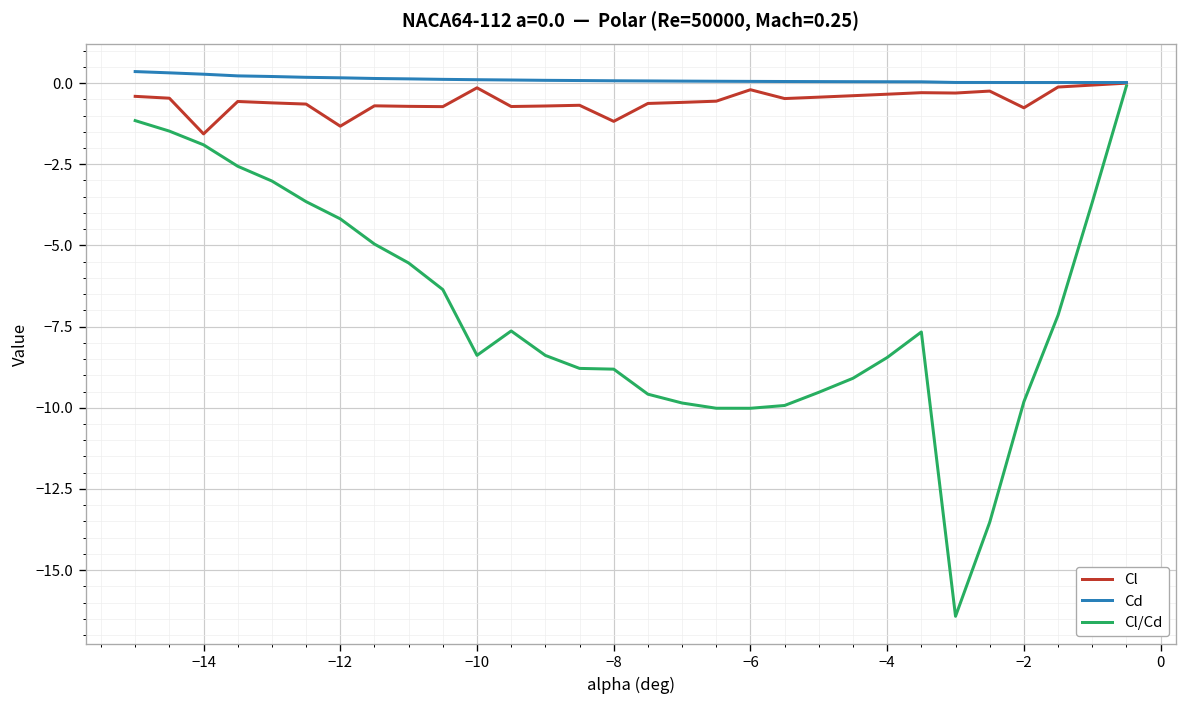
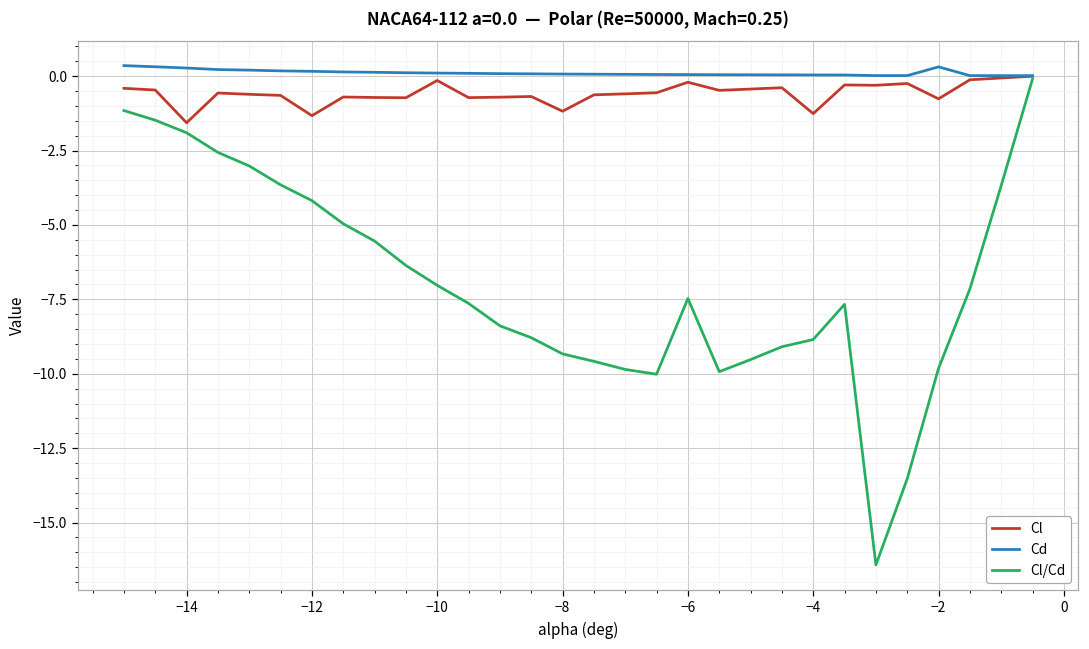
Cl/Cd, −10: -8.4 -> -7.0
Cl/Cd, −8: -8.8 -> -9.3
Cl/Cd, −6: -10.0 -> -7.5
Cl, −4: -0.3 -> -1.3
Cl/Cd, −4: -8.5 -> -8.8
Cd, −2: 0.0 -> 0.3
